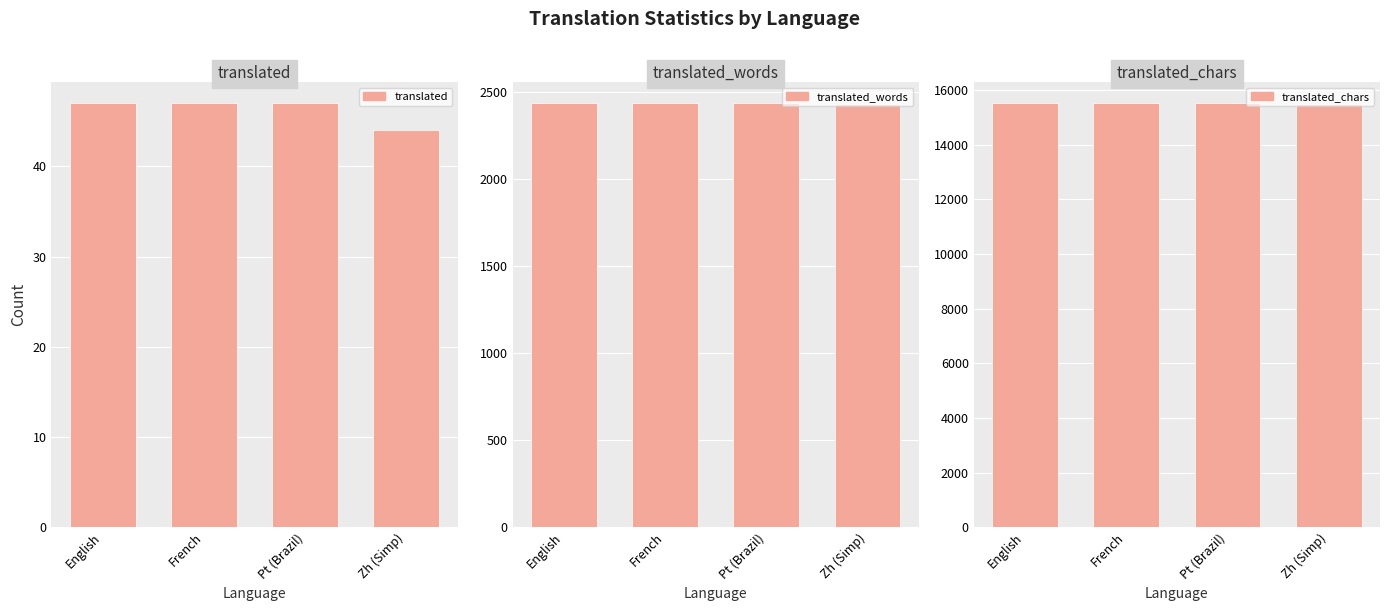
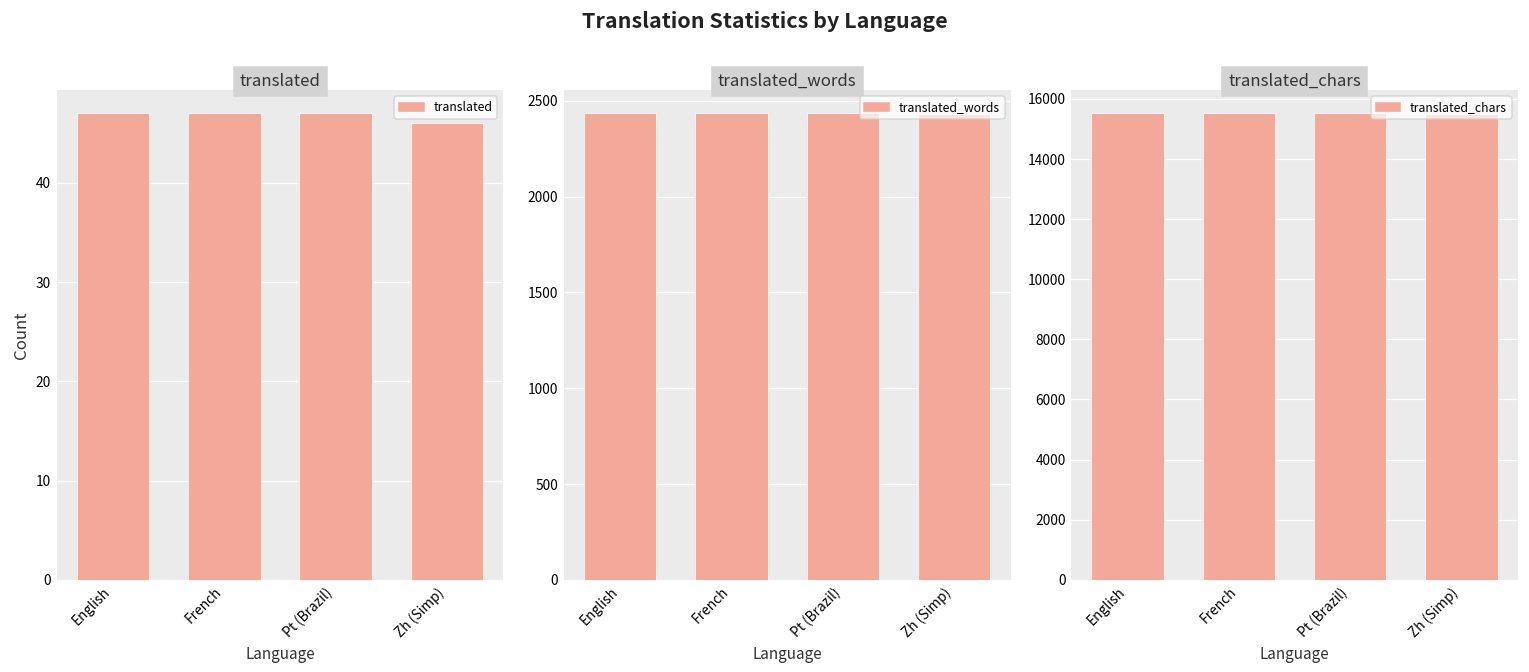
translated, Zh (Simp): 44 -> 46
